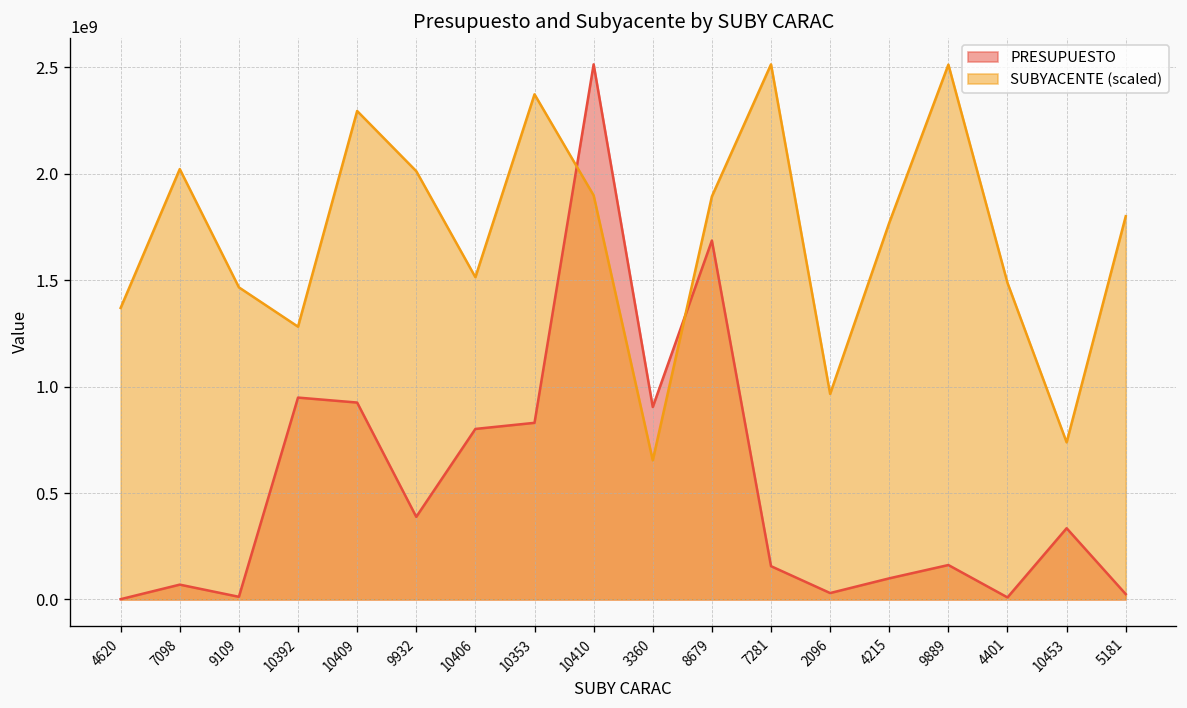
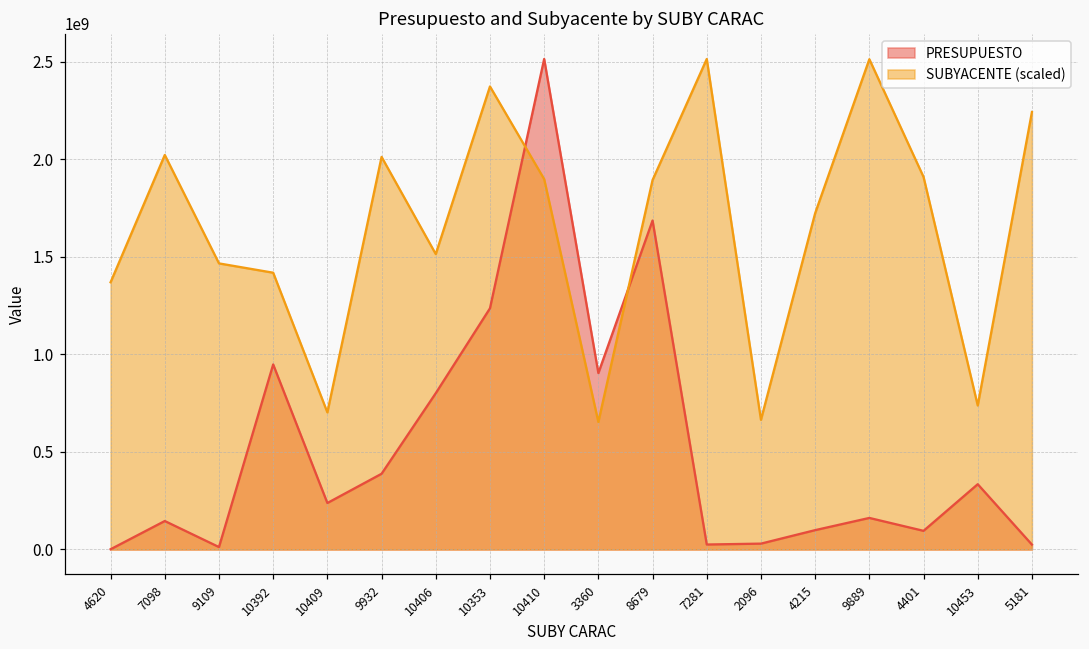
PRESUPUESTO, 7098: 70000000 -> 150000000
SUBYACENTE (scaled), 10392: 1280000000 -> 1420000000
PRESUPUESTO, 10409: 930000000 -> 240000000
SUBYACENTE (scaled), 10409: 2290000000 -> 700000000
PRESUPUESTO, 10353: 830000000 -> 1240000000
PRESUPUESTO, 7281: 160000000 -> 30000000
SUBYACENTE (scaled), 2096: 970000000 -> 660000000
SUBYACENTE (scaled), 4215: 1770000000 -> 1720000000
PRESUPUESTO, 4401: 10000000 -> 100000000
SUBYACENTE (scaled), 4401: 1490000000 -> 1910000000
SUBYACENTE (scaled), 5181: 1800000000 -> 2240000000
